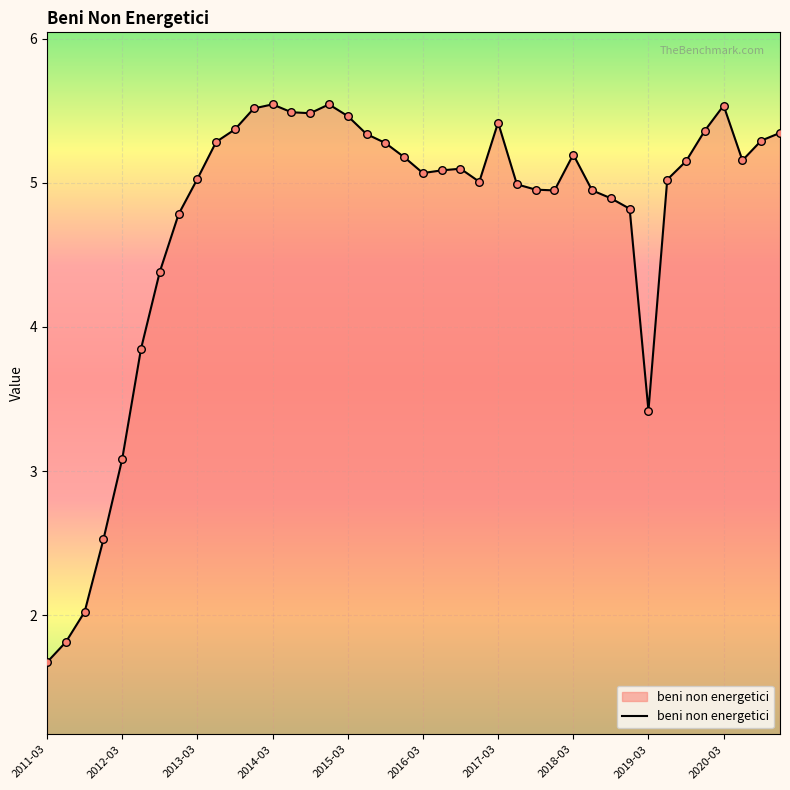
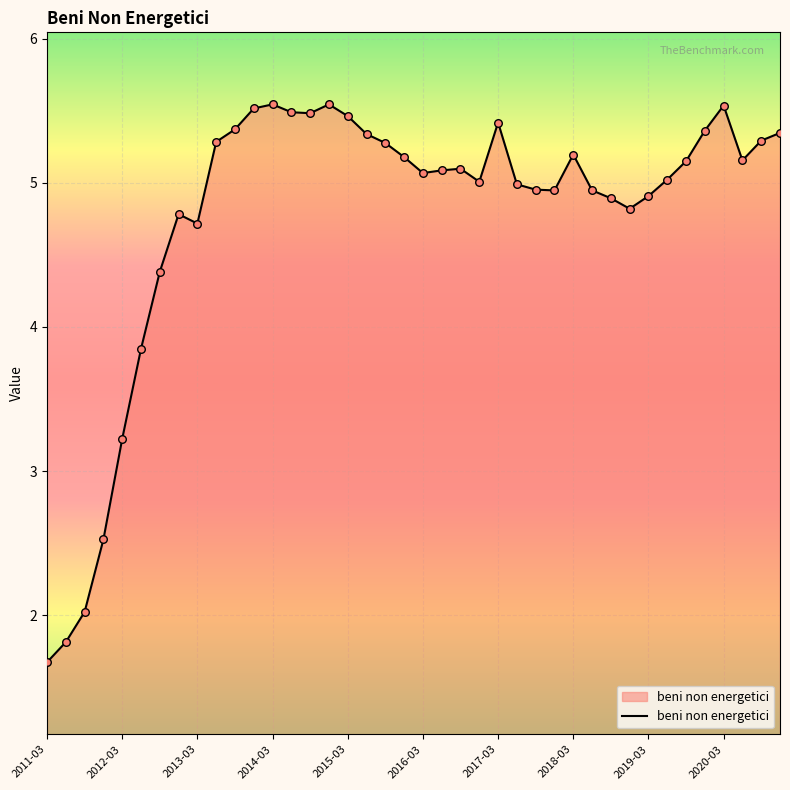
2012-03: 3.08 -> 3.22
2013-03: 5.03 -> 4.72
2019-03: 3.42 -> 4.91
